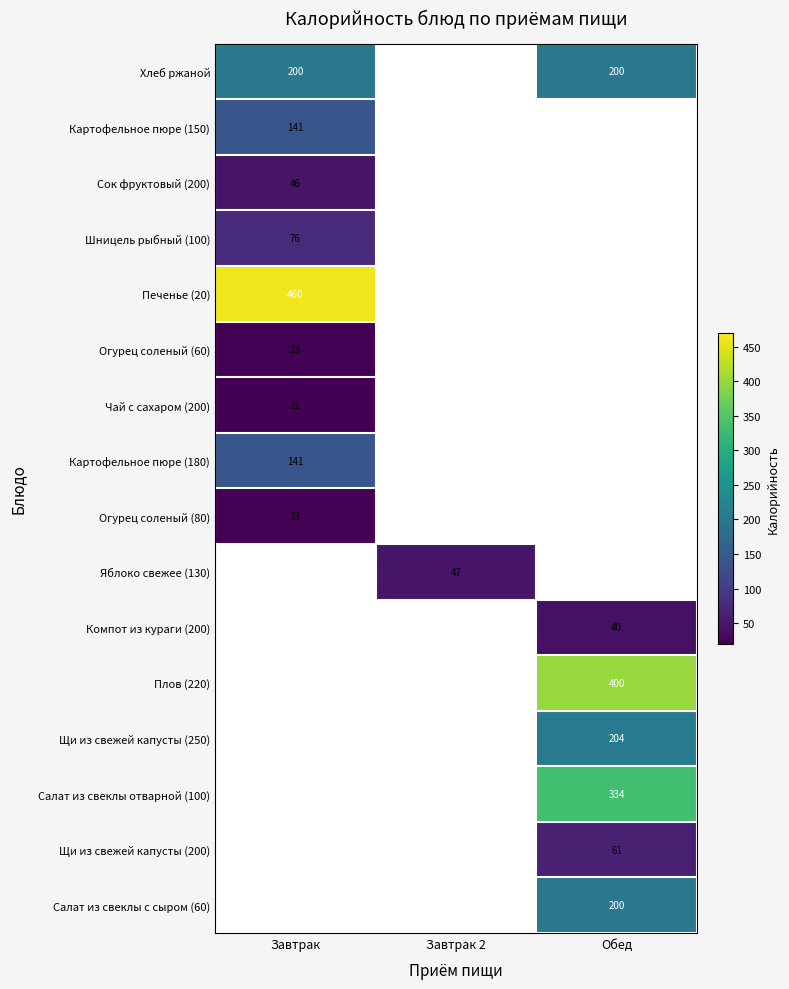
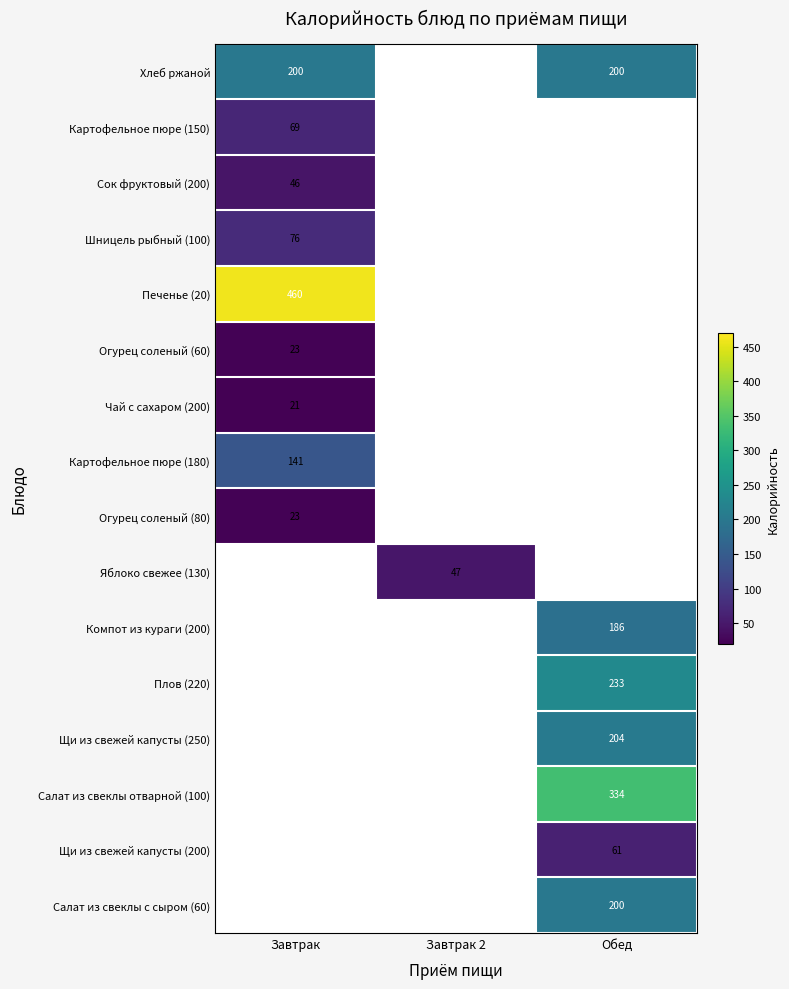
Картофельное пюре (150), Завтрак: 141 -> 69
Компот из кураги (200), Обед: 40 -> 186
Плов (220), Обед: 400 -> 233
